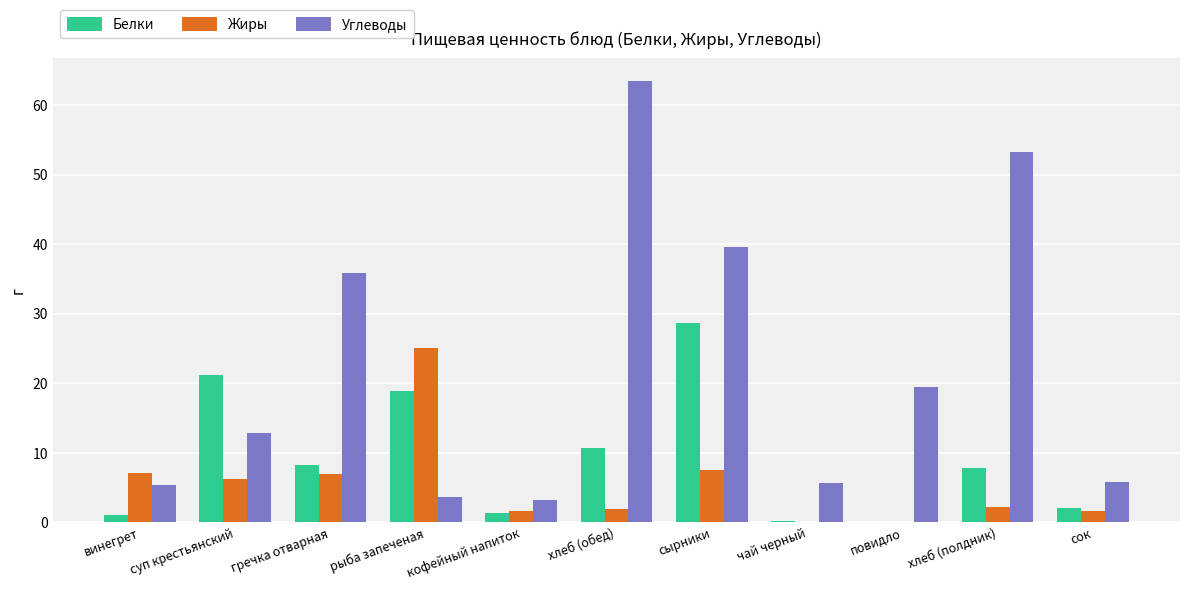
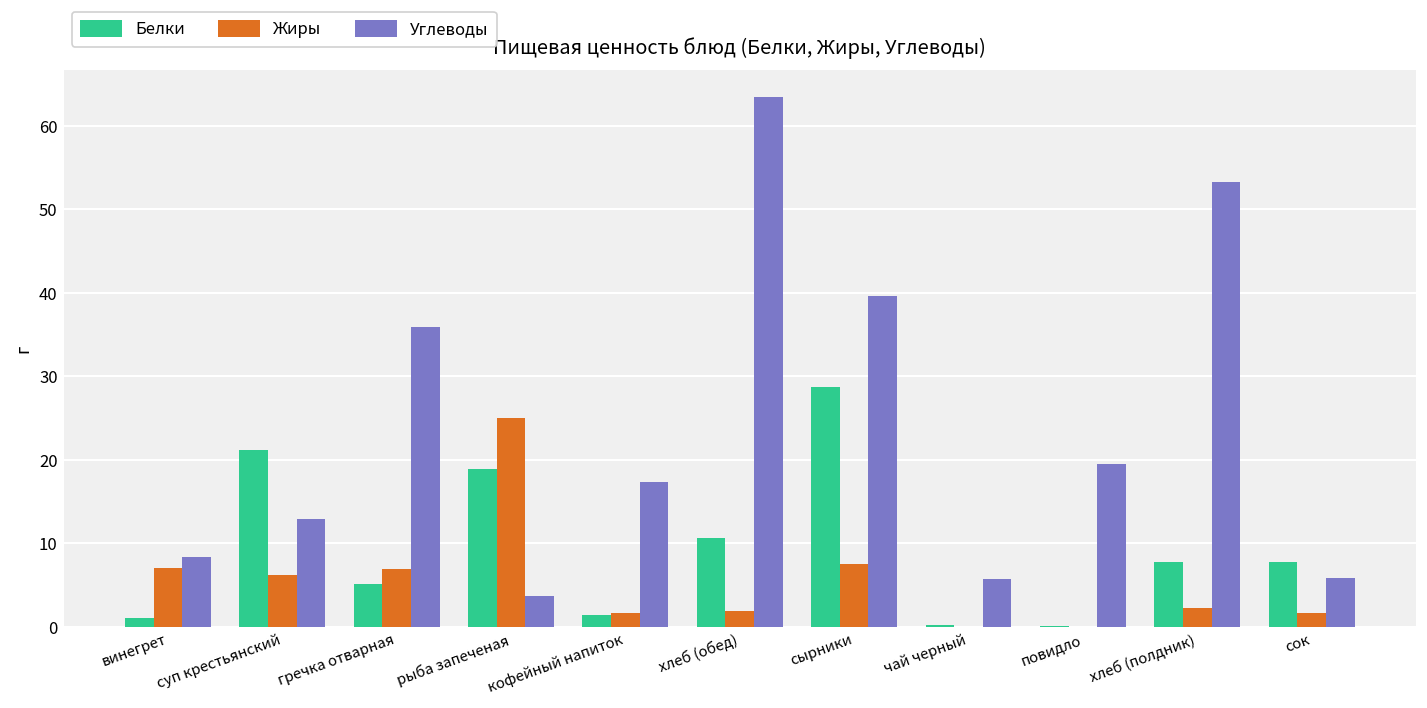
Углеводы, винегрет: 5 -> 8
Белки, гречка отварная: 8 -> 5
Углеводы, кофейный напиток: 3 -> 17
Белки, сок: 2 -> 8
